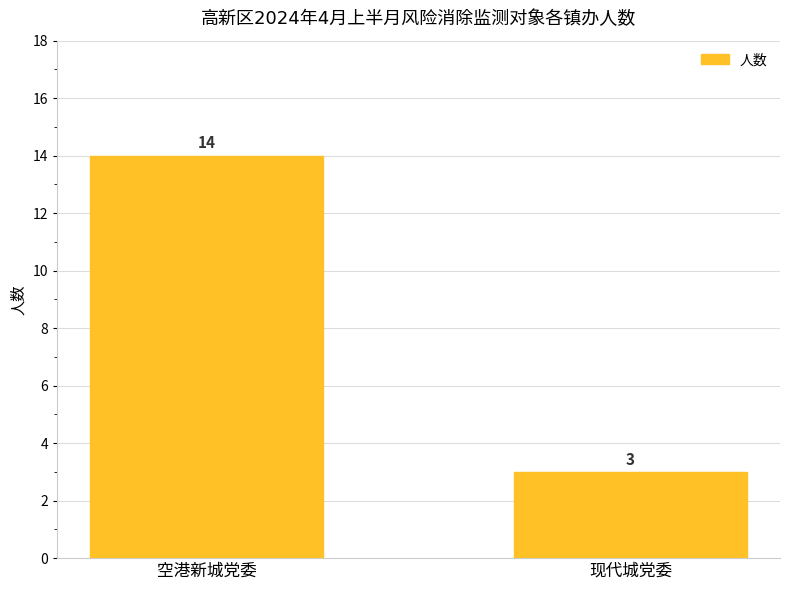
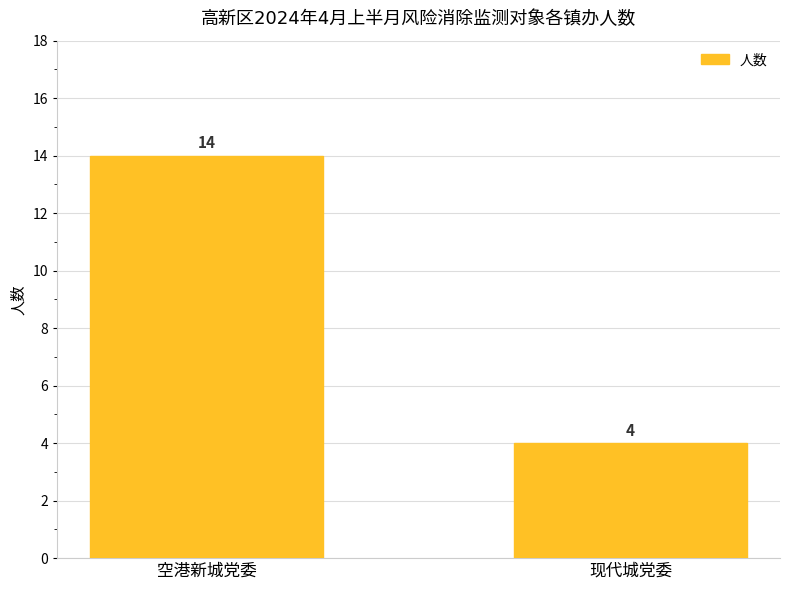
现代城党委: 3 -> 4
